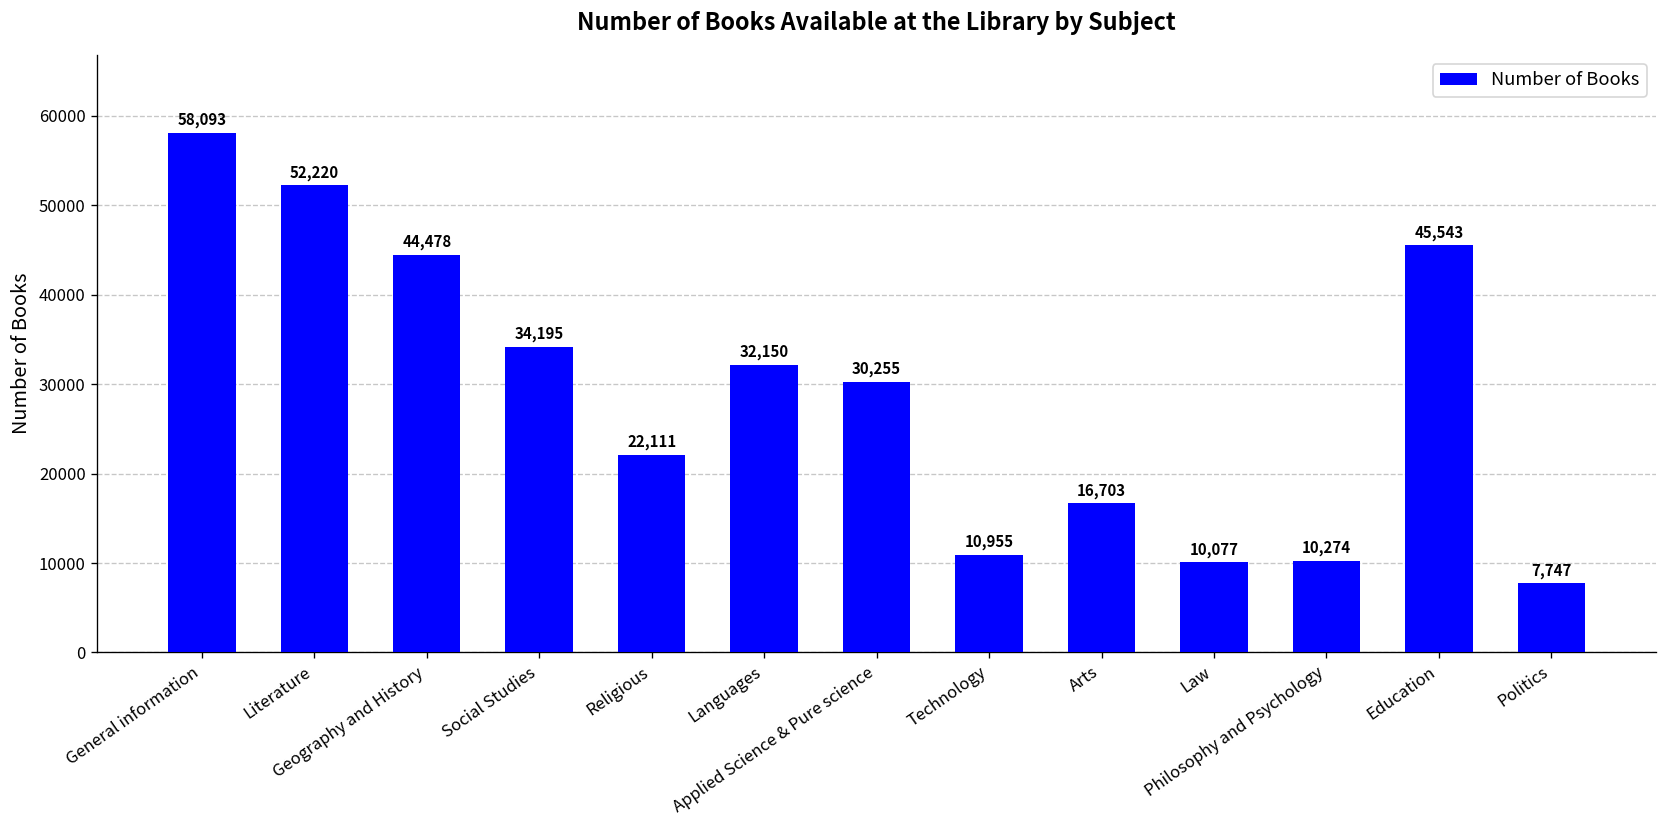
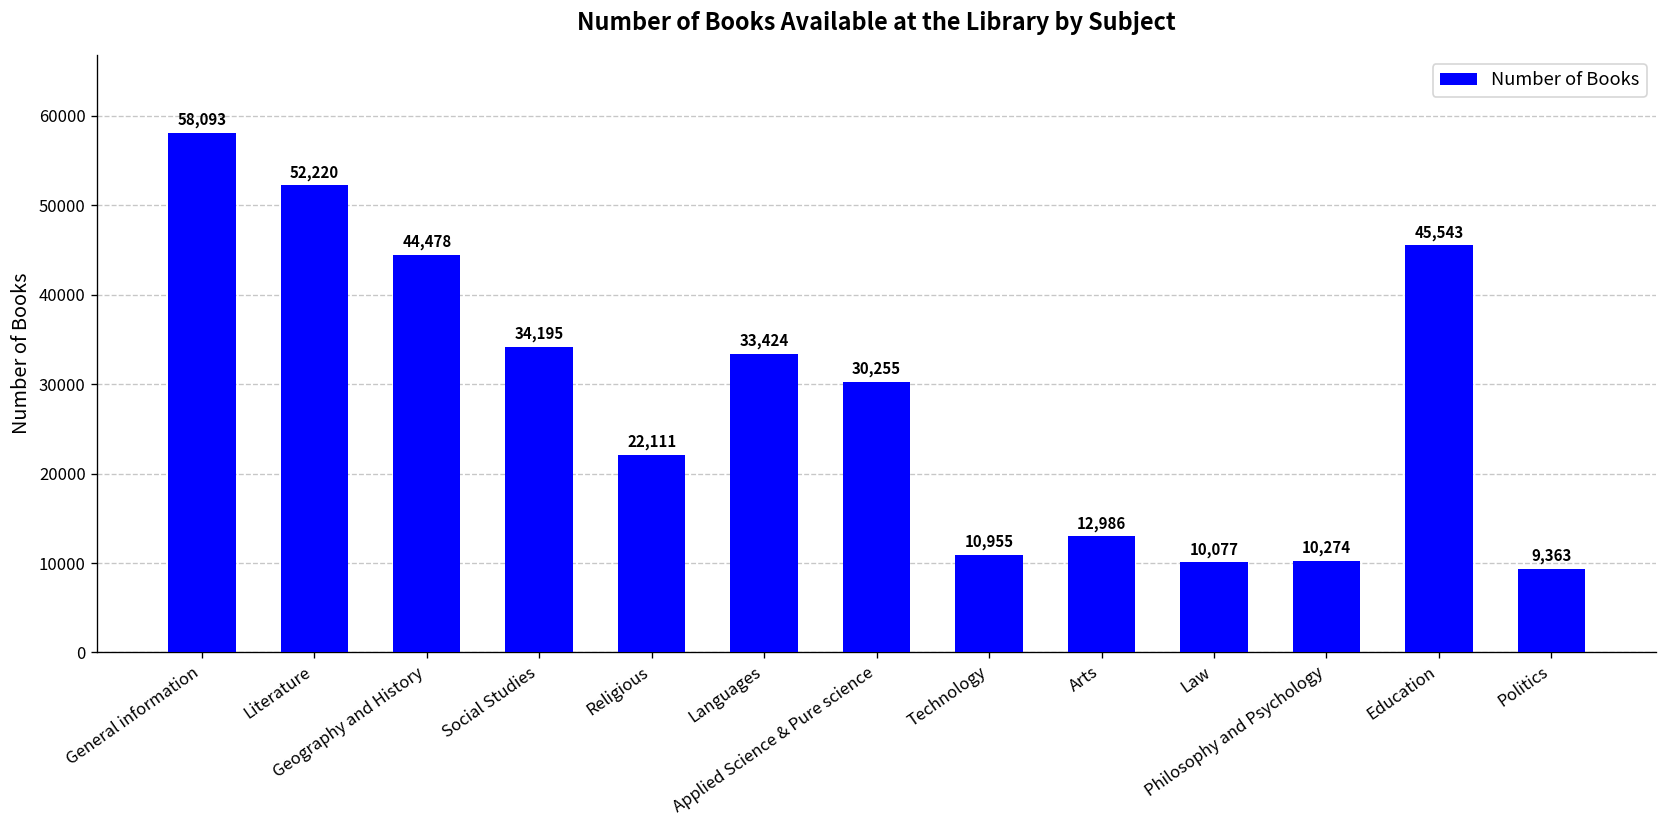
Languages: 32,150 -> 33,424
Arts: 16,703 -> 12,986
Politics: 7,747 -> 9,363
